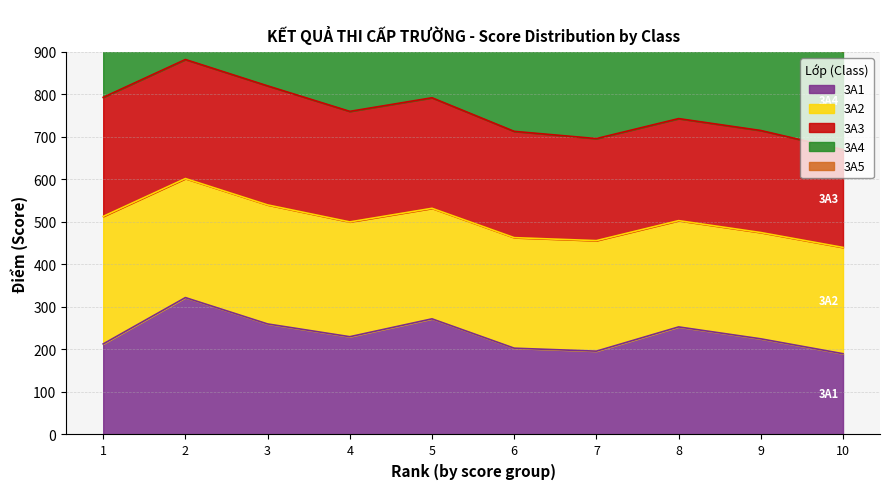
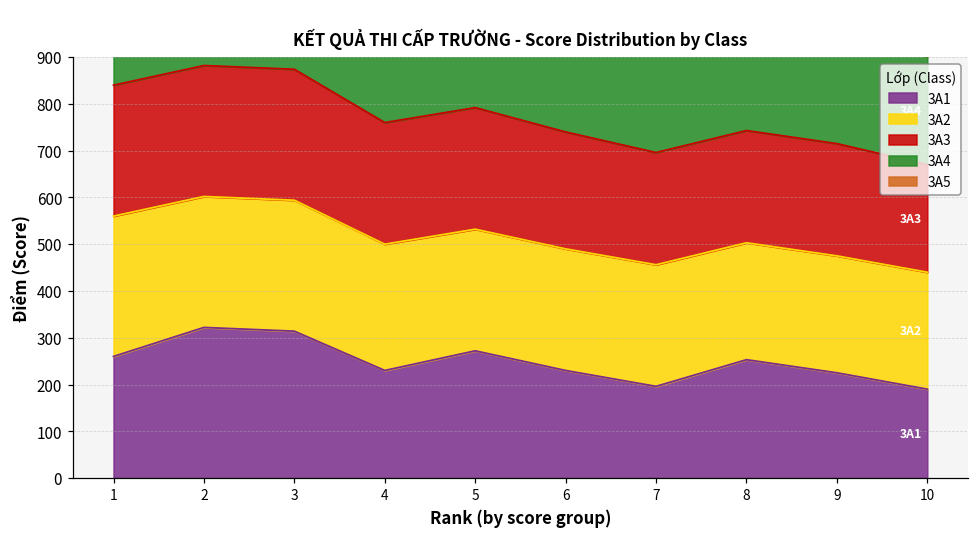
3A1, 1: 210 -> 260
3A1, 3: 260 -> 310
3A1, 6: 200 -> 230
